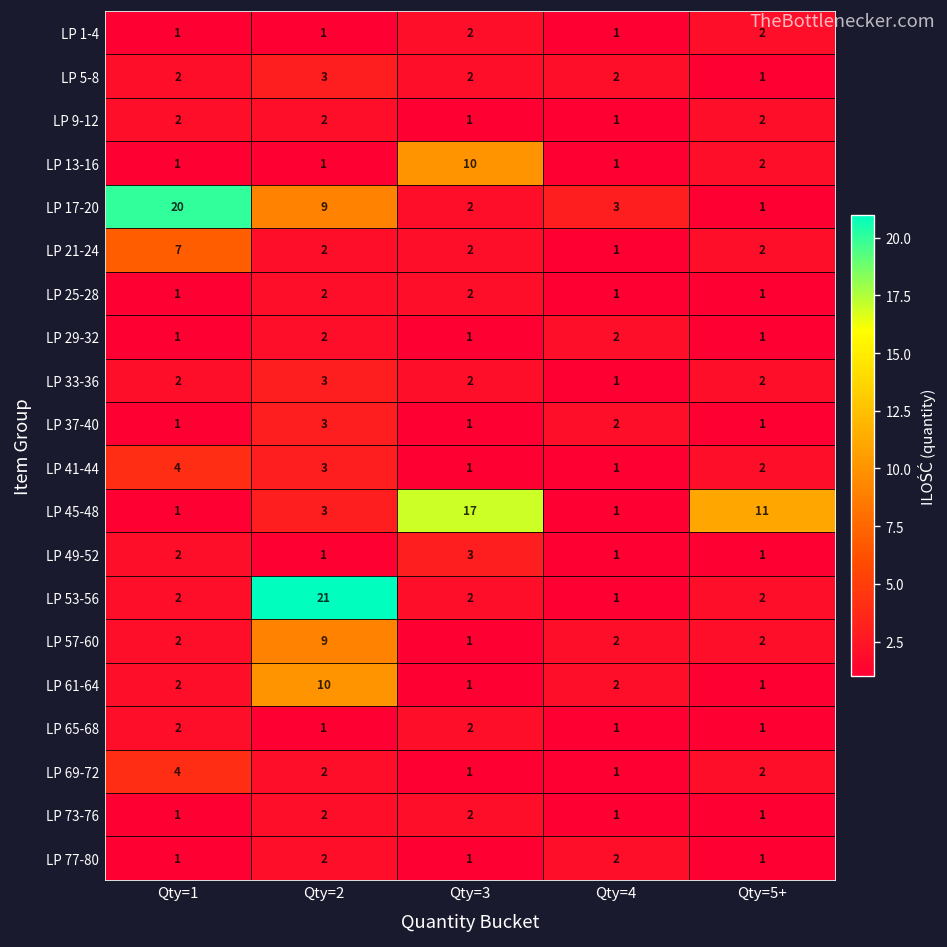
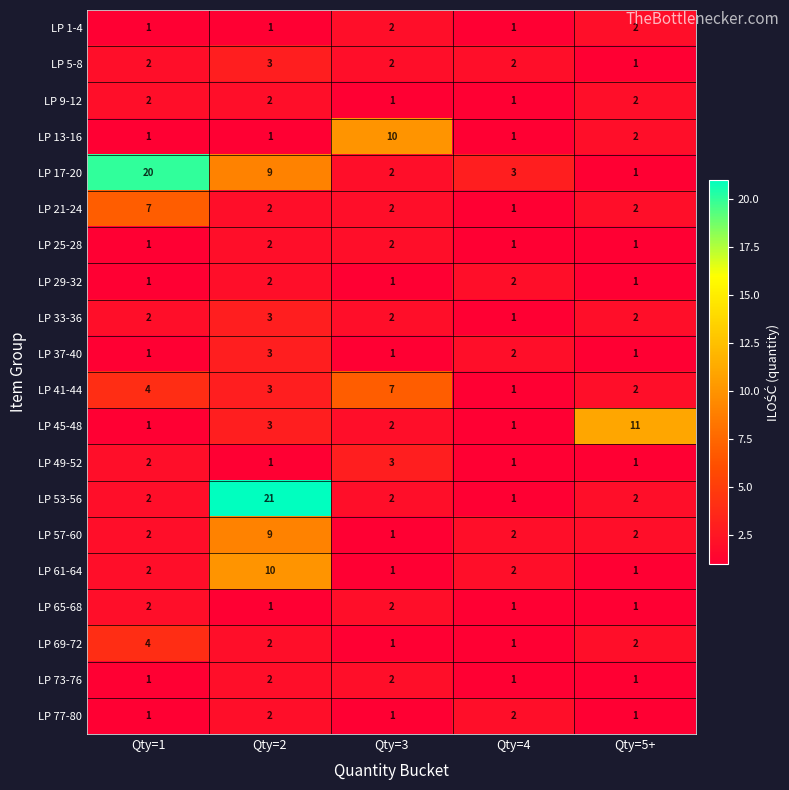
LP 41-44, Qty=3: 1 -> 7
LP 45-48, Qty=3: 17 -> 2
